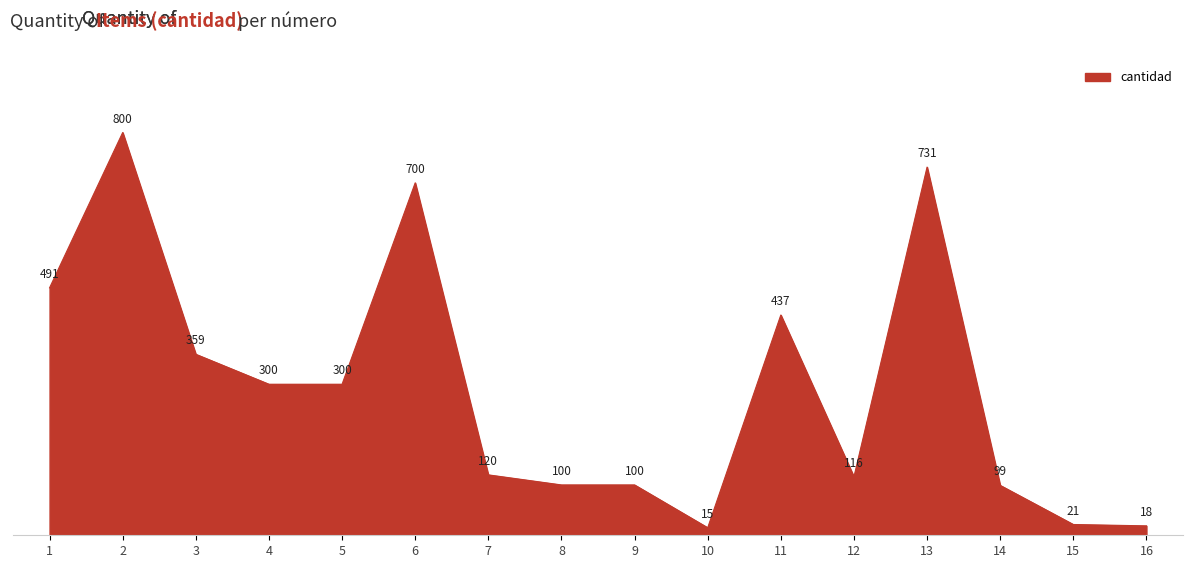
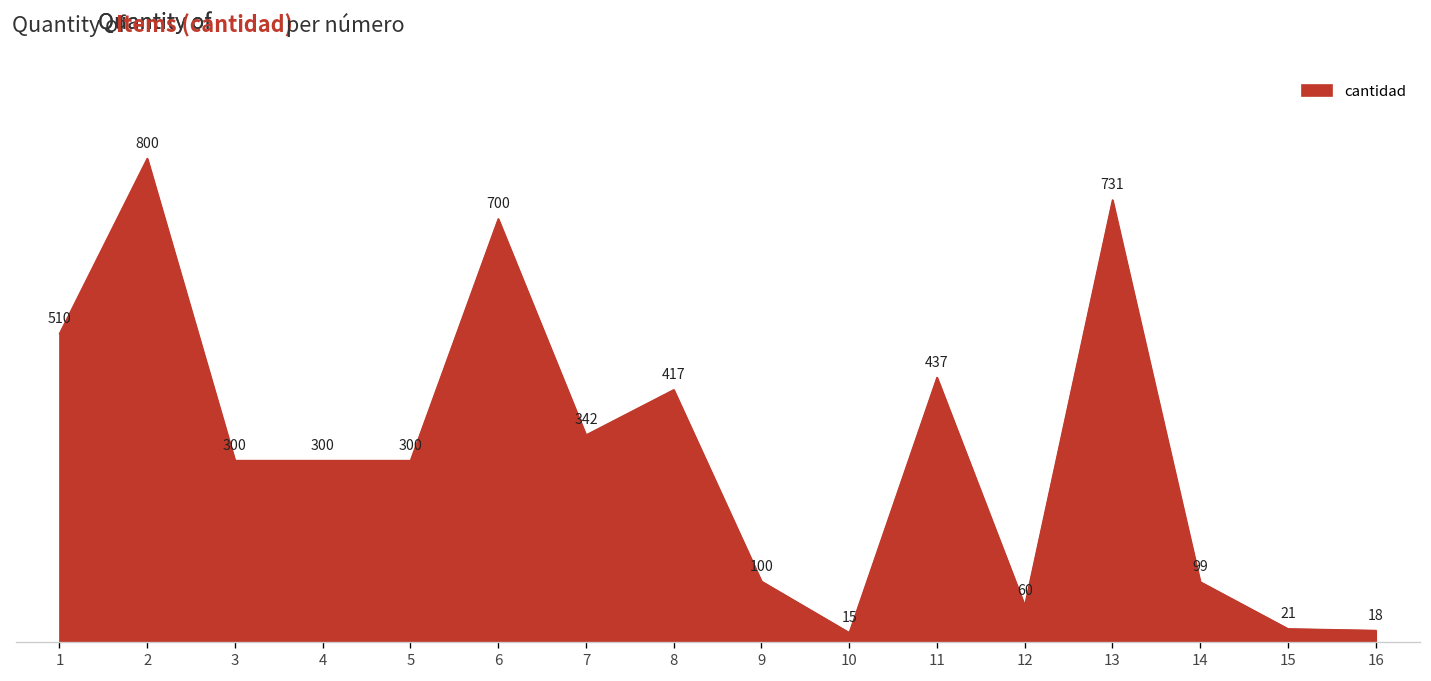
1: 491 -> 510
3: 359 -> 300
7: 120 -> 342
8: 100 -> 417
12: 116 -> 60
